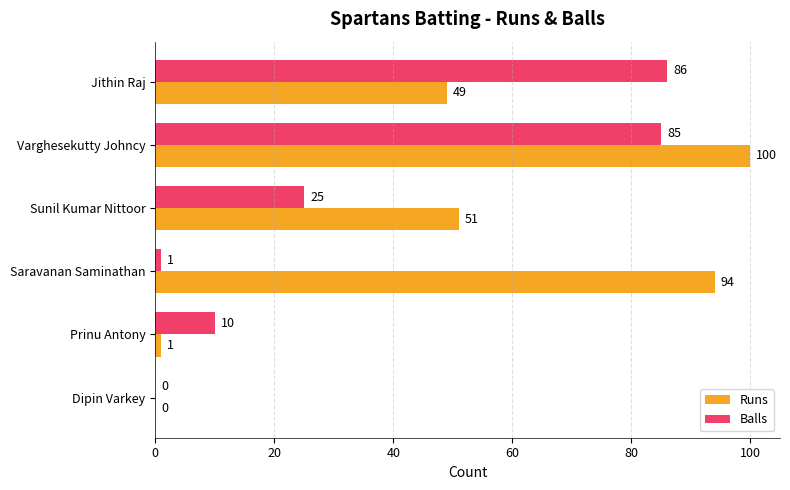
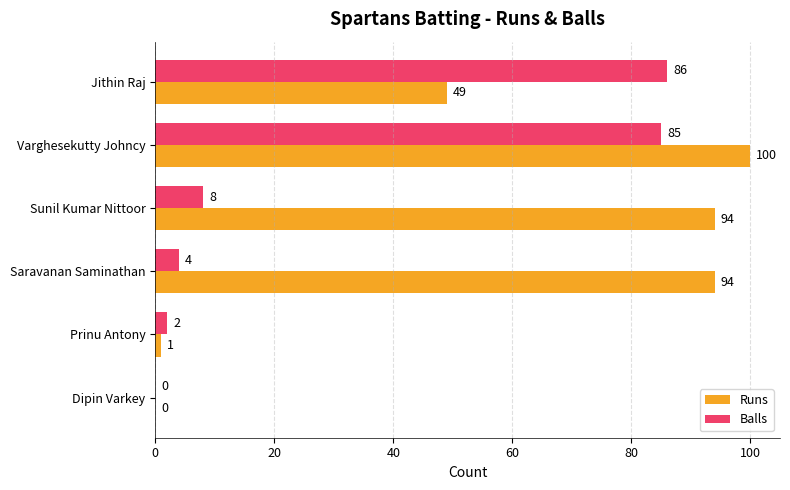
Balls, Sunil Kumar Nittoor: 25 -> 8
Runs, Sunil Kumar Nittoor: 51 -> 94
Balls, Saravanan Saminathan: 1 -> 4
Balls, Prinu Antony: 10 -> 2
